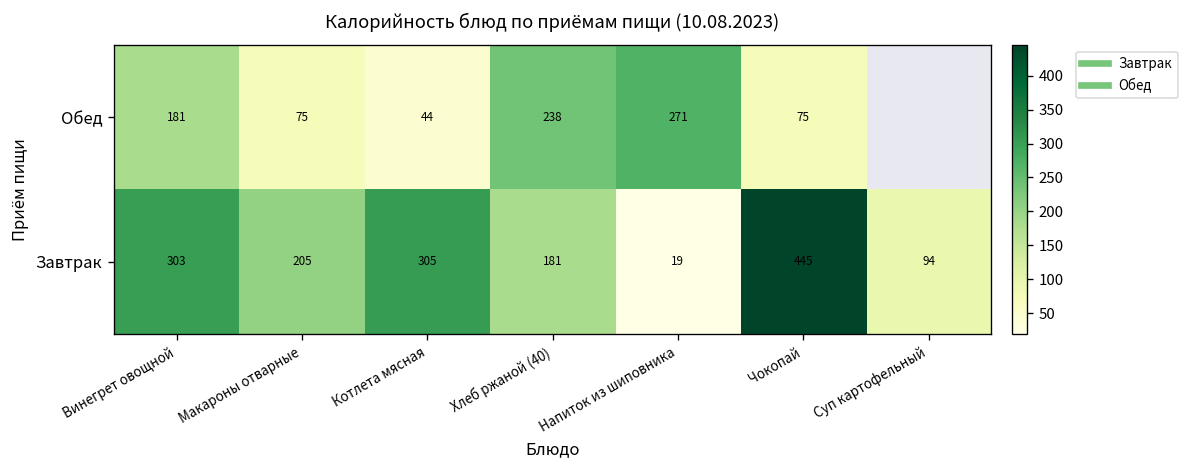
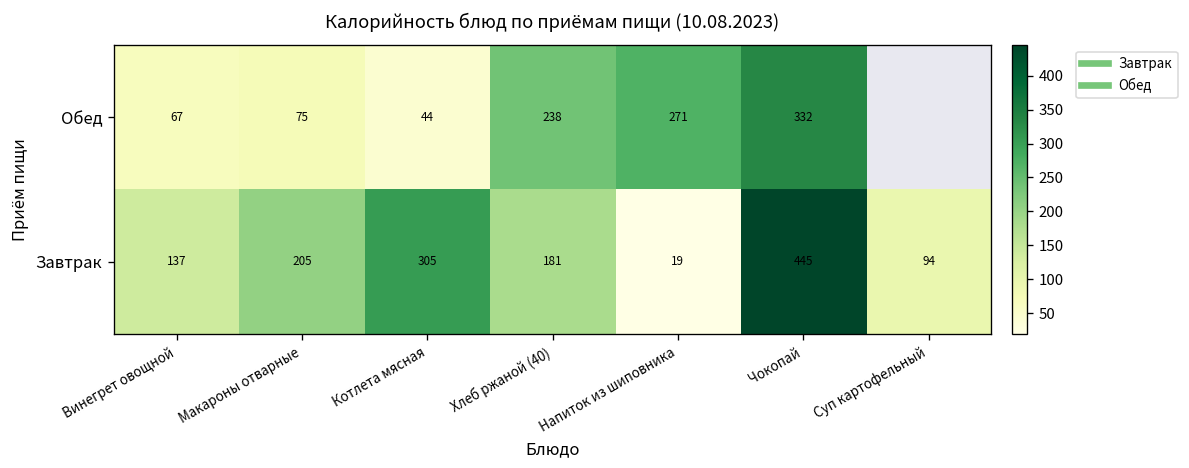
Обед, Винегрет овощной: 181 -> 67
Обед, Чокопай: 75 -> 332
Завтрак, Винегрет овощной: 303 -> 137
